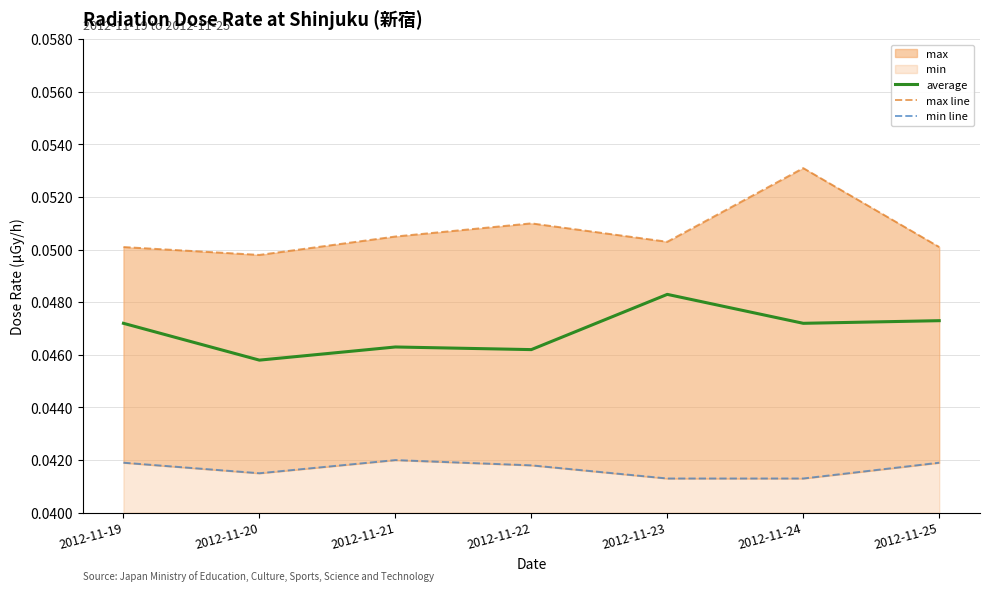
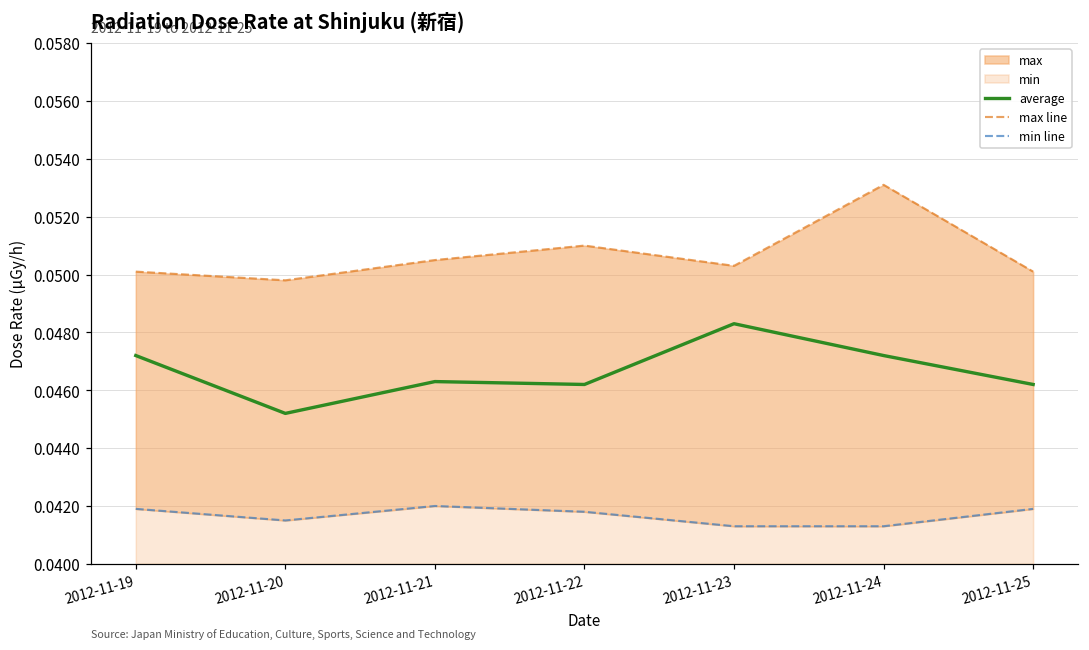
average, 2012-11-20: 0.0458 -> 0.0452
average, 2012-11-25: 0.0473 -> 0.0462
